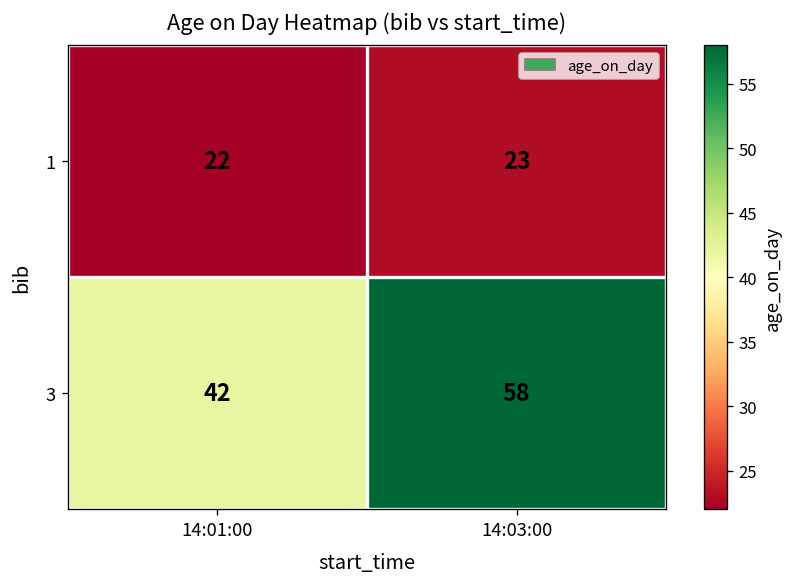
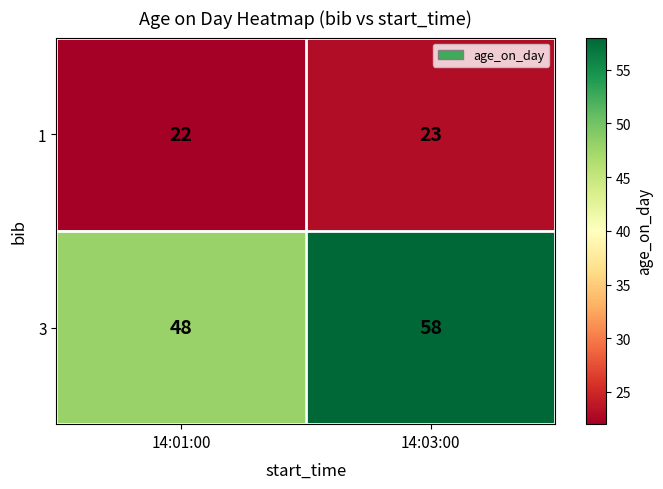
3, 14:01:00: 42 -> 48
